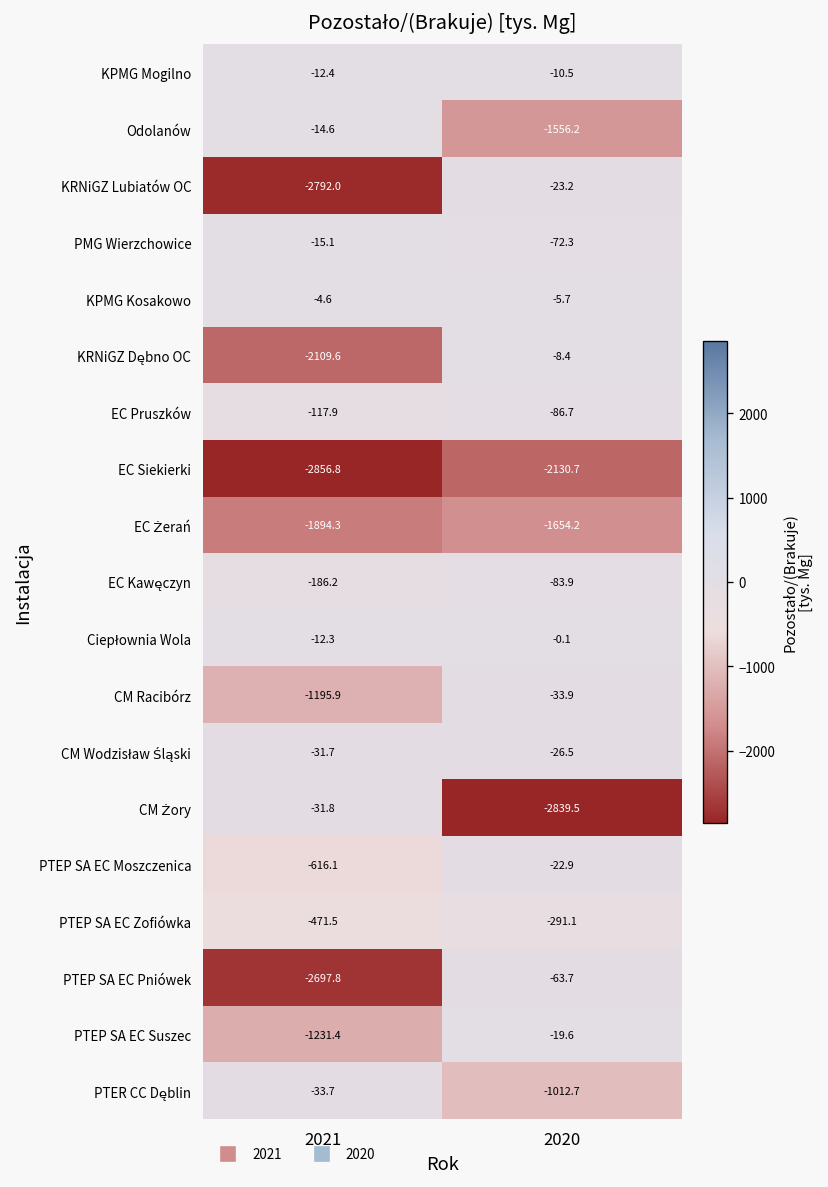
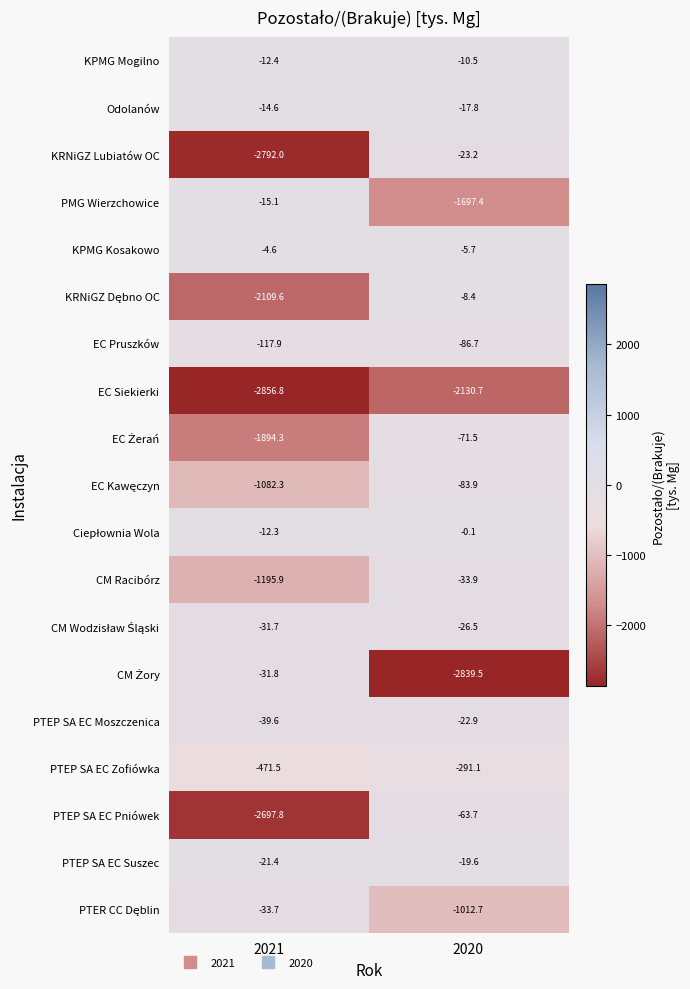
Odolanów, 2020: -1556.2 -> -17.8
PMG Wierzchowice, 2020: -72.3 -> -1697.4
EC Żerań, 2020: -1654.2 -> -71.5
EC Kawęczyn, 2021: -186.2 -> -1082.3
PTEP SA EC Moszczenica, 2021: -616.1 -> -39.6
PTEP SA EC Suszec, 2021: -1231.4 -> -21.4
